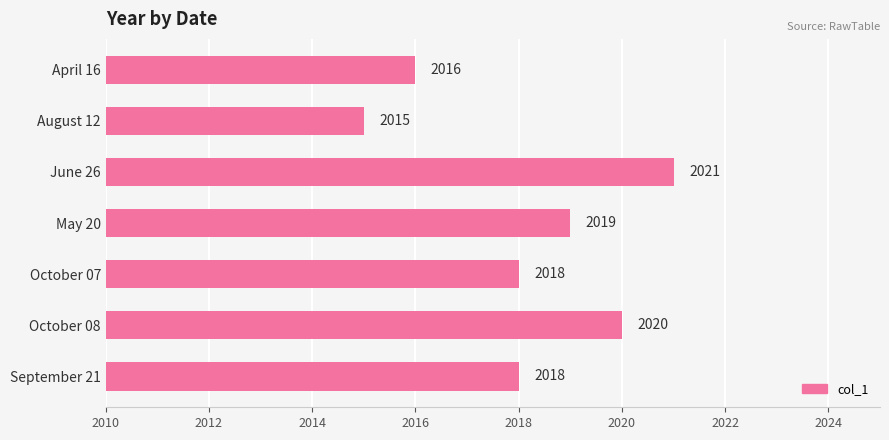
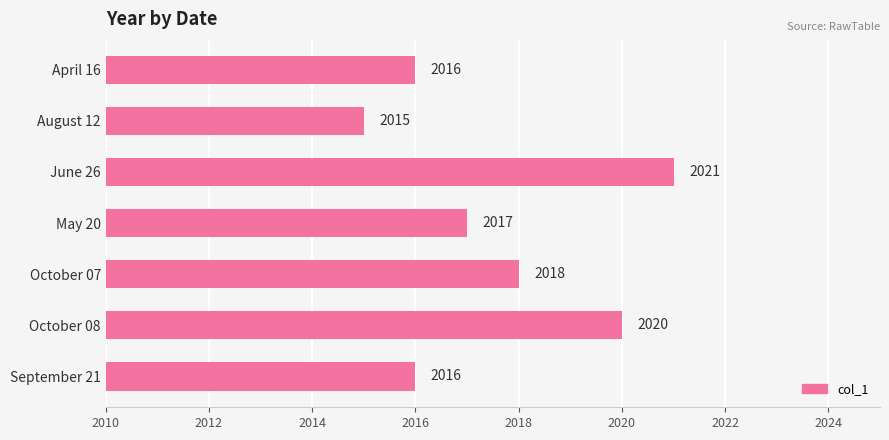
May 20: 2019 -> 2017
September 21: 2018 -> 2016
